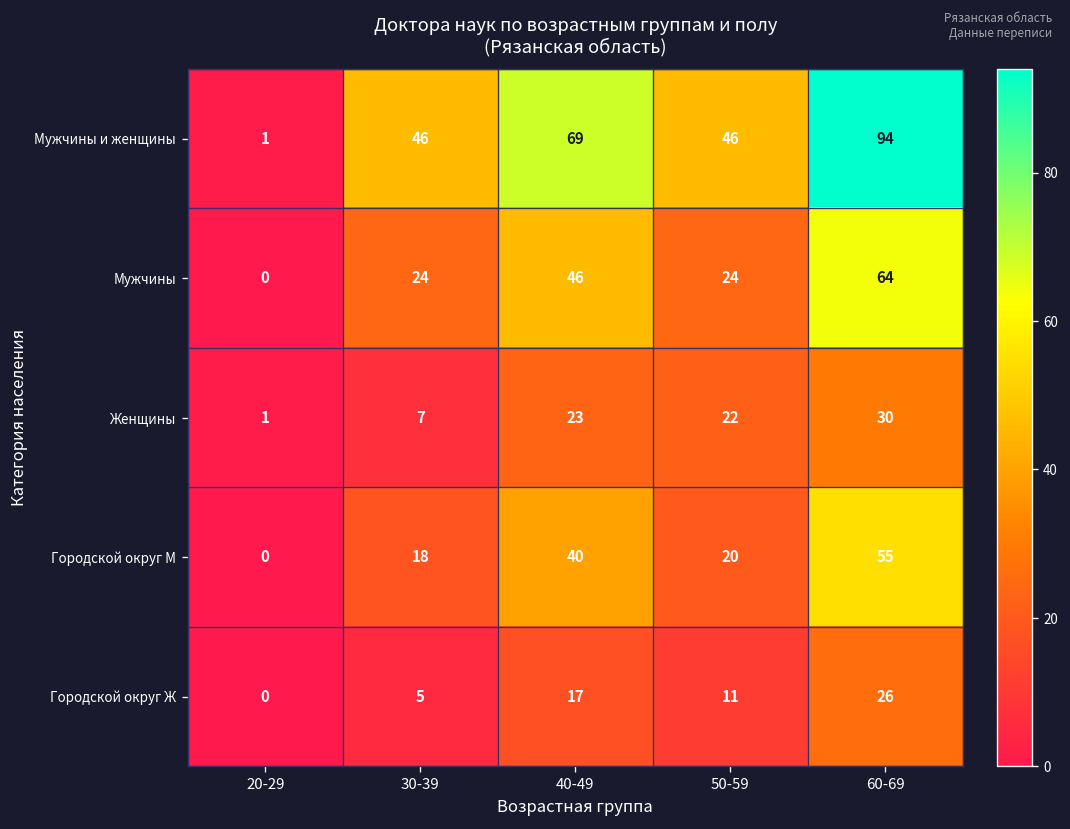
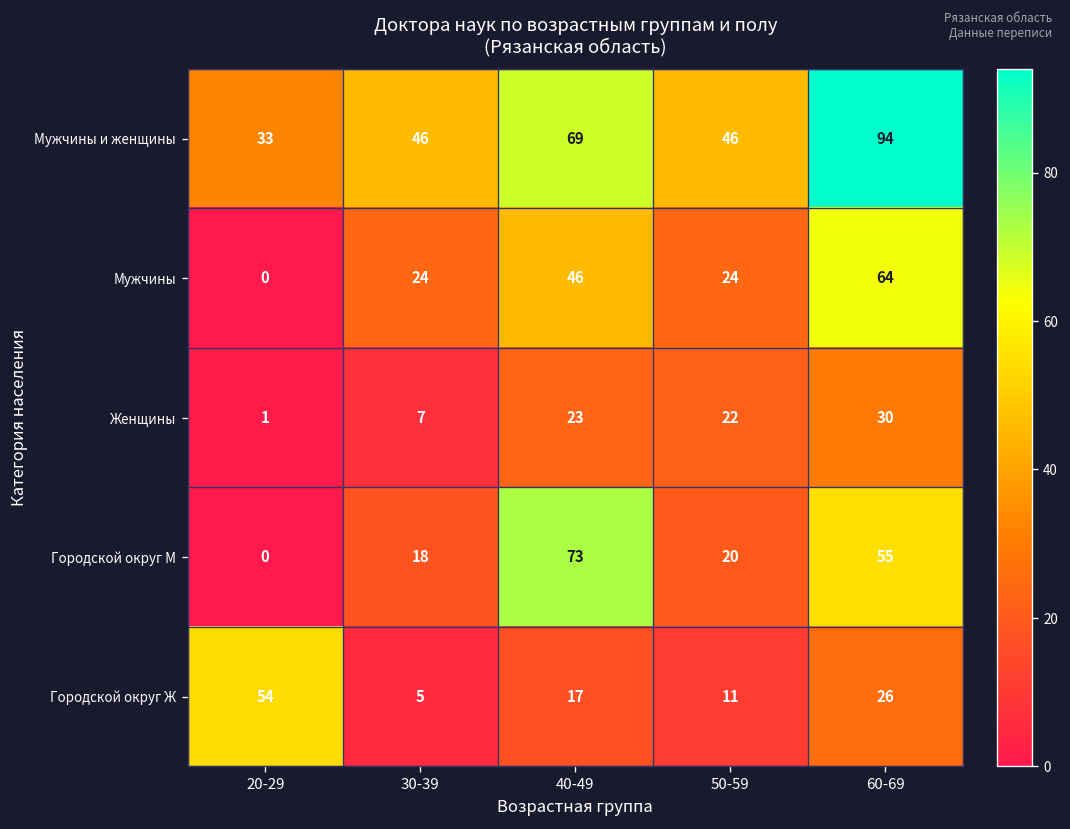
Мужчины и женщины, 20-29: 1 -> 33
Городской округ М, 40-49: 40 -> 73
Городской округ Ж, 20-29: 0 -> 54
